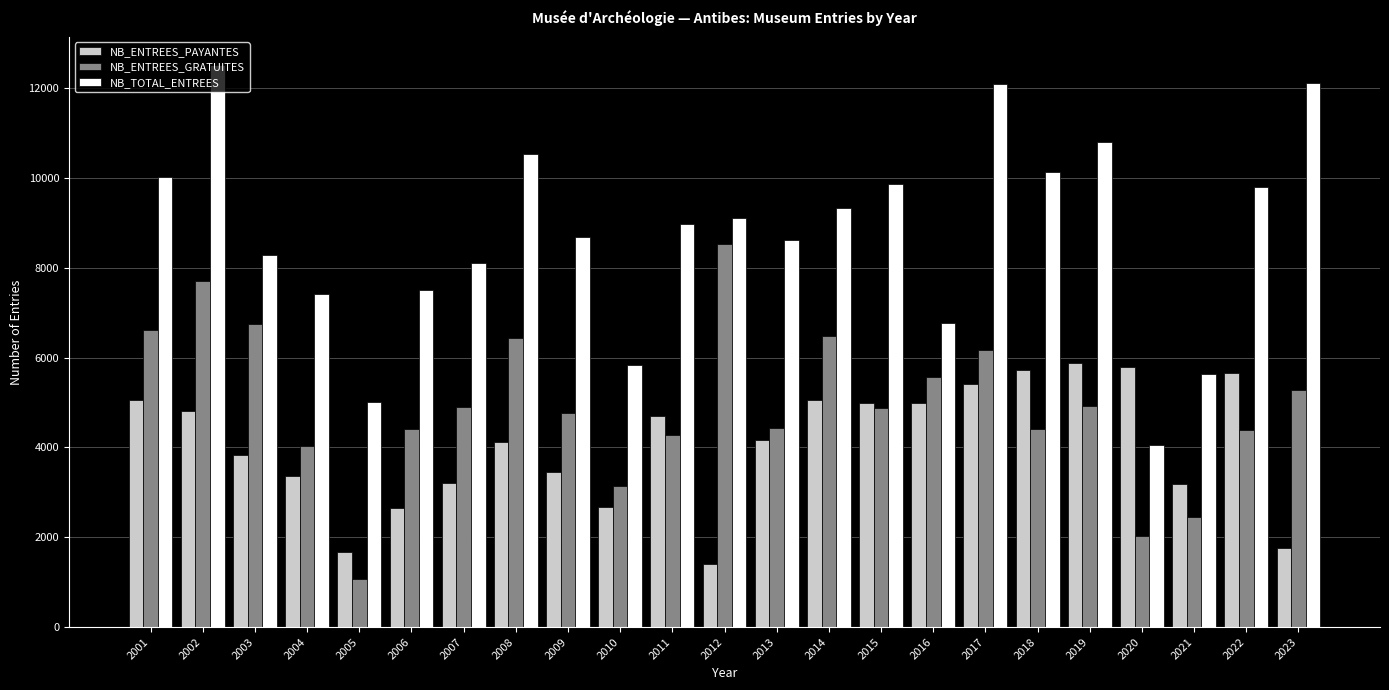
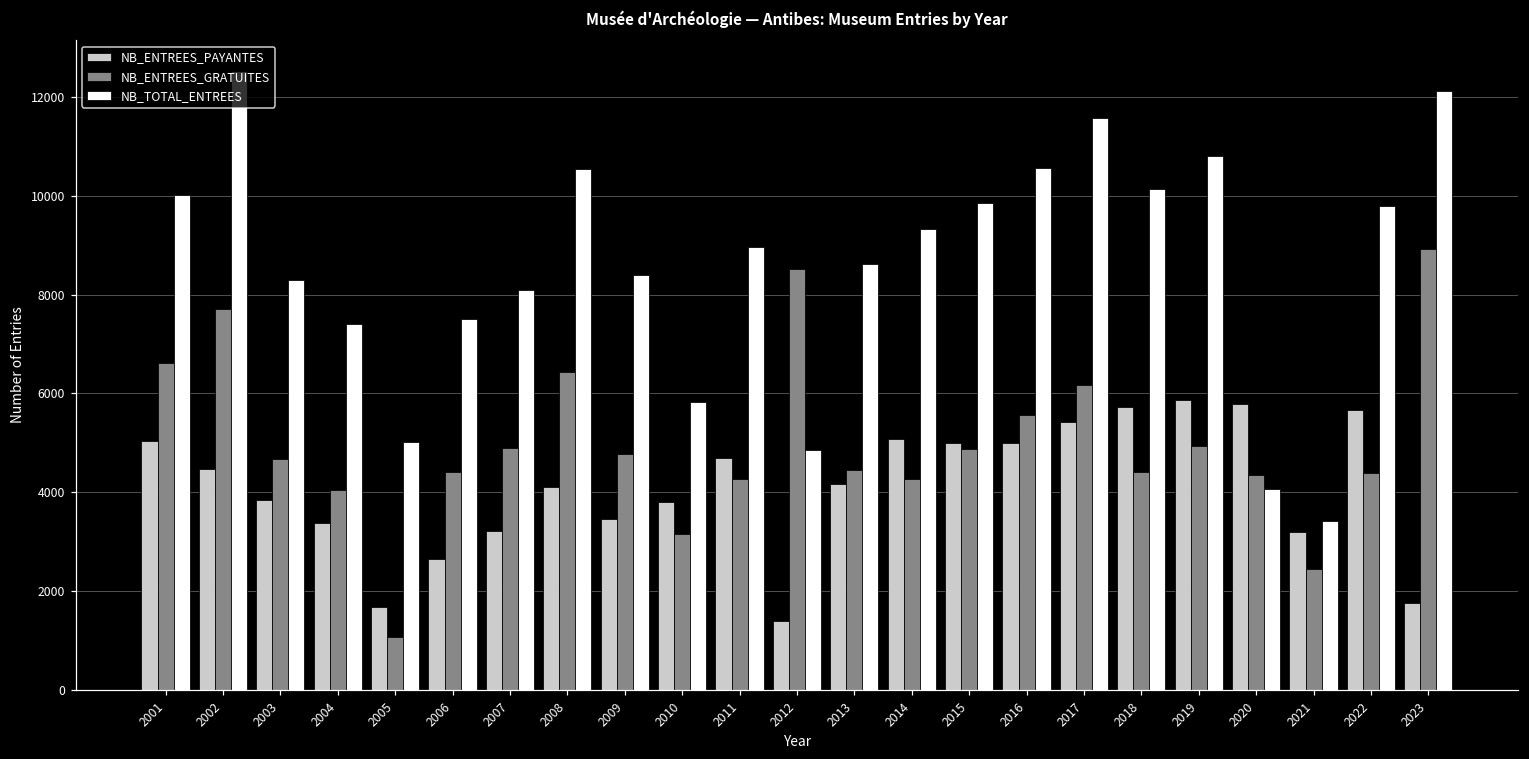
NB_ENTREES_PAYANTES, 2002: 4800 -> 4500
NB_ENTREES_GRATUITES, 2003: 6700 -> 4700
NB_TOTAL_ENTREES, 2009: 8700 -> 8400
NB_ENTREES_PAYANTES, 2010: 2700 -> 3800
NB_TOTAL_ENTREES, 2012: 9100 -> 4900
NB_ENTREES_GRATUITES, 2014: 6500 -> 4300
NB_TOTAL_ENTREES, 2016: 6800 -> 10600
NB_TOTAL_ENTREES, 2017: 12100 -> 11600
NB_ENTREES_GRATUITES, 2020: 2000 -> 4400
NB_TOTAL_ENTREES, 2021: 5600 -> 3400
NB_ENTREES_GRATUITES, 2023: 5300 -> 8900
